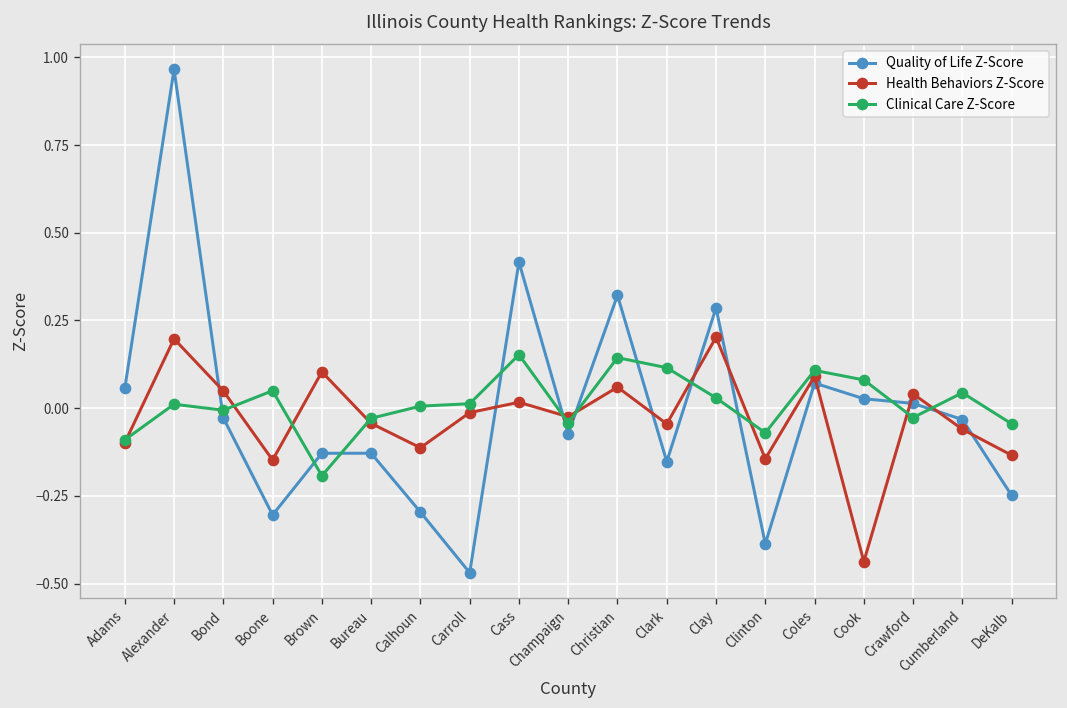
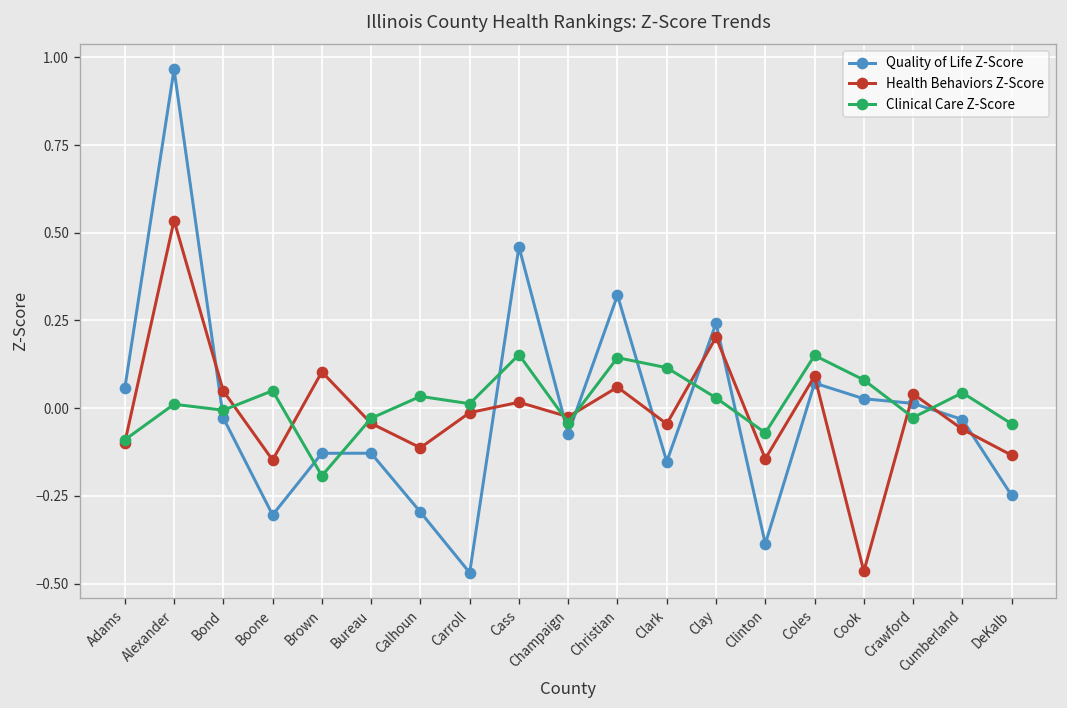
Health Behaviors Z-Score, Alexander: 0.20 -> 0.53
Clinical Care Z-Score, Calhoun: 0.01 -> 0.03
Quality of Life Z-Score, Cass: 0.42 -> 0.46
Quality of Life Z-Score, Clay: 0.29 -> 0.24
Clinical Care Z-Score, Coles: 0.11 -> 0.15
Health Behaviors Z-Score, Cook: -0.44 -> -0.47
